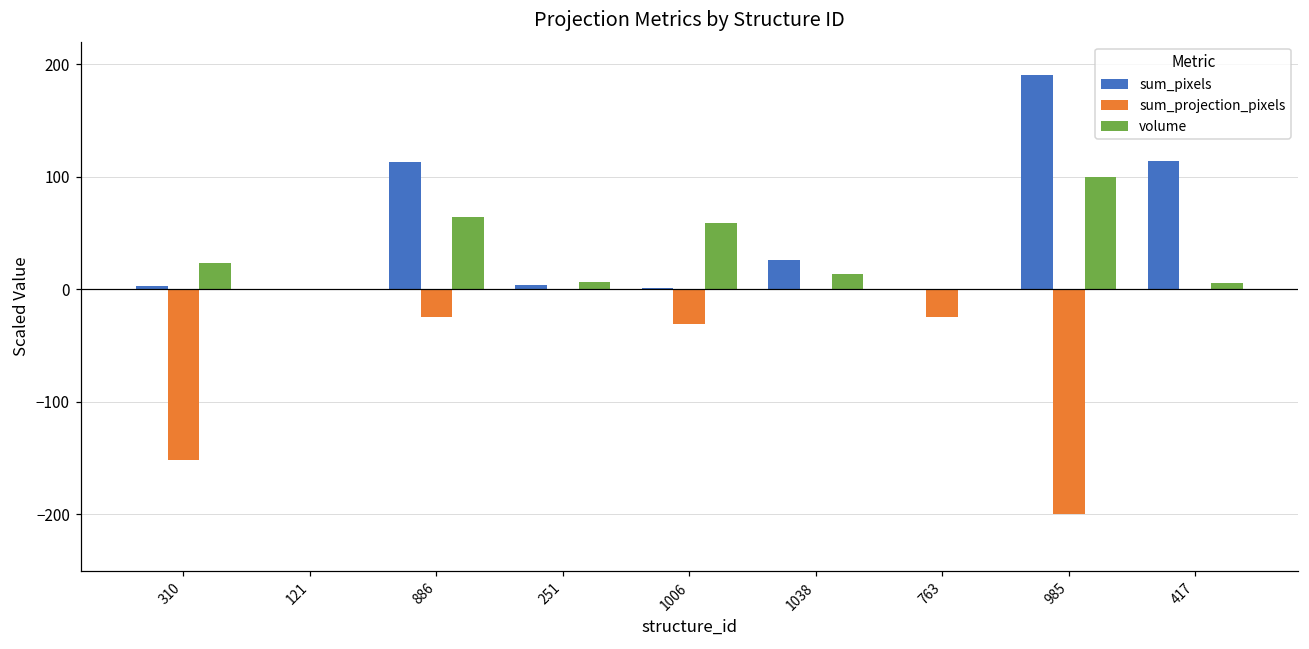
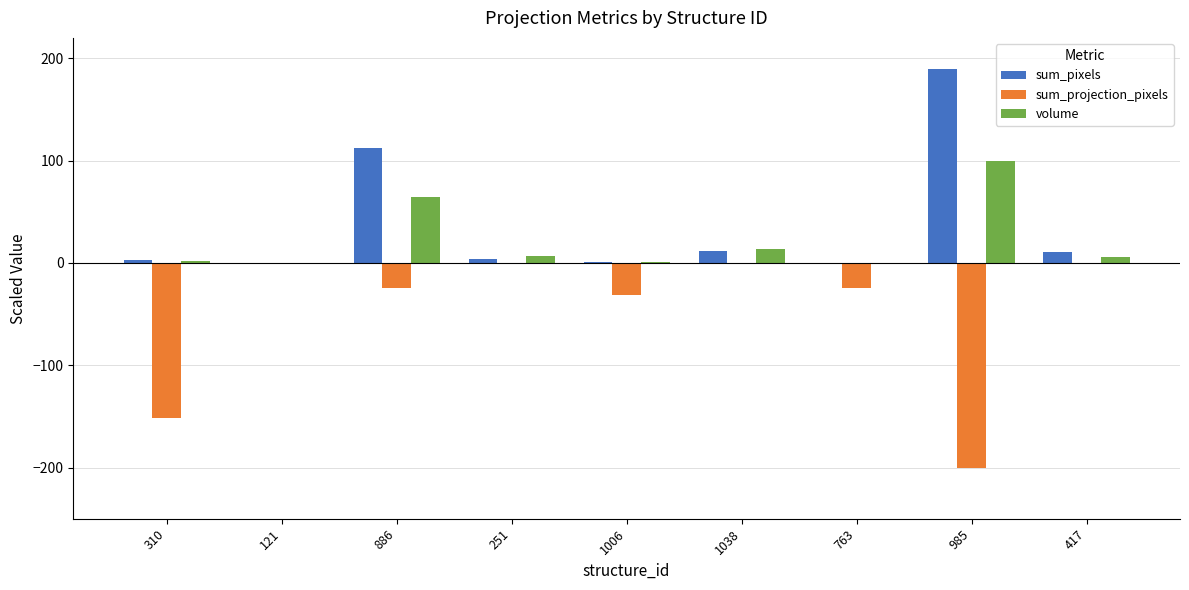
volume, 310: 24 -> 1
volume, 1006: 59 -> 1
sum_pixels, 1038: 26 -> 12
sum_pixels, 417: 114 -> 11
